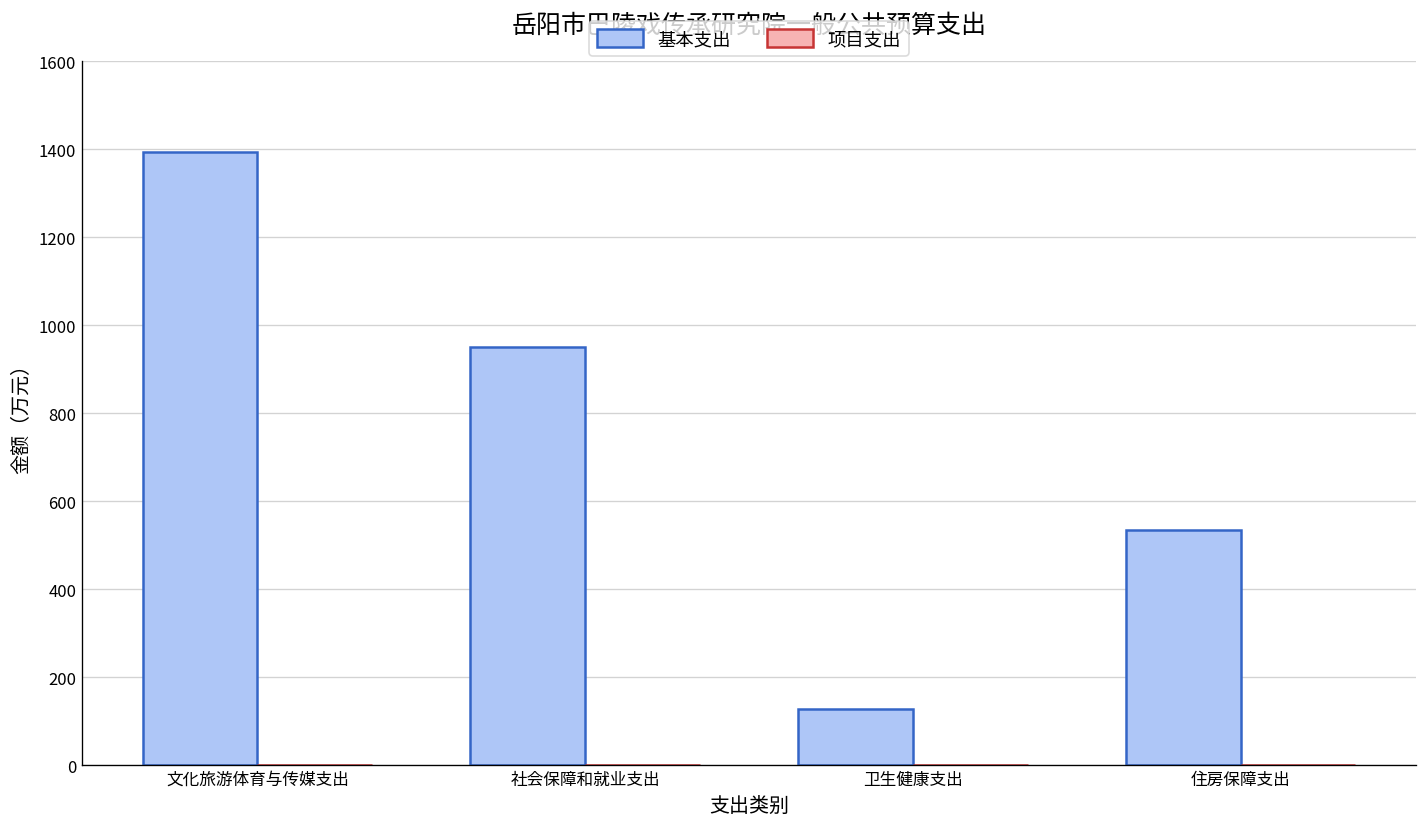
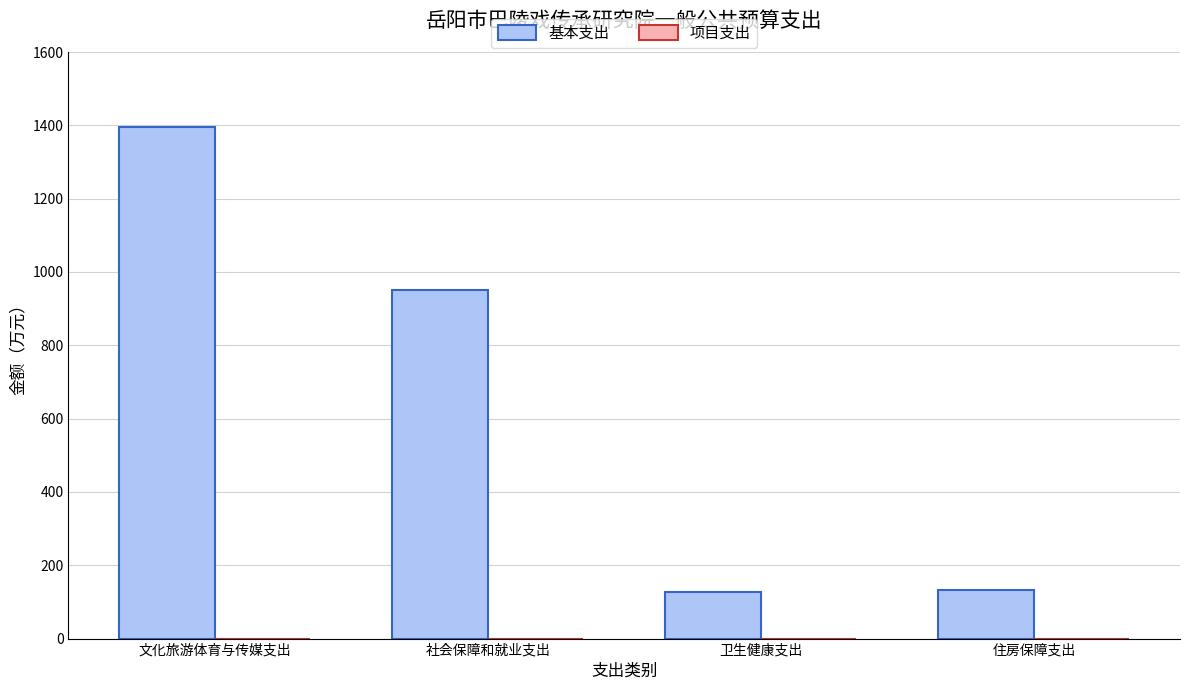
基本支出, 住房保障支出: 540 -> 130
